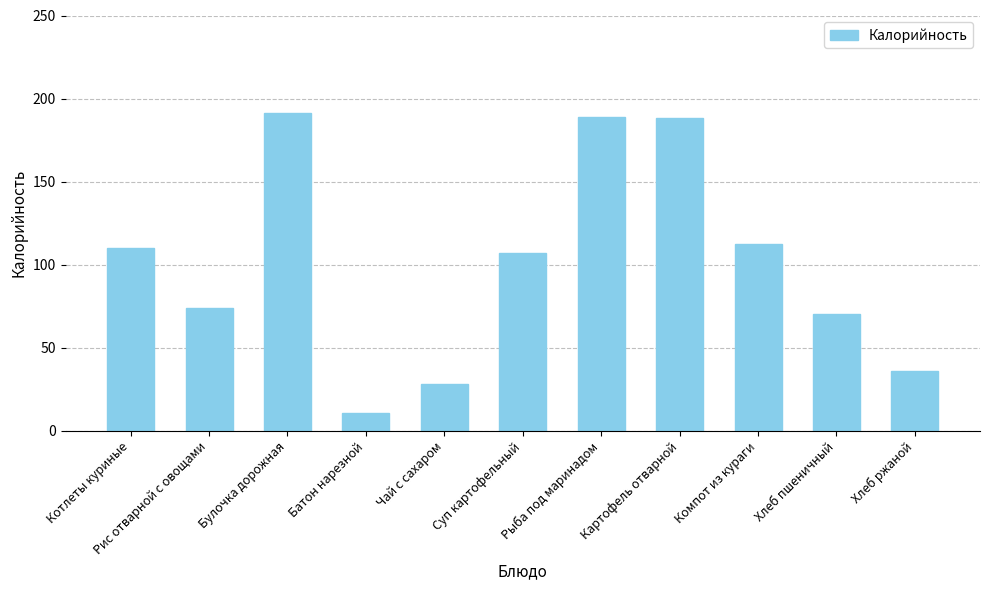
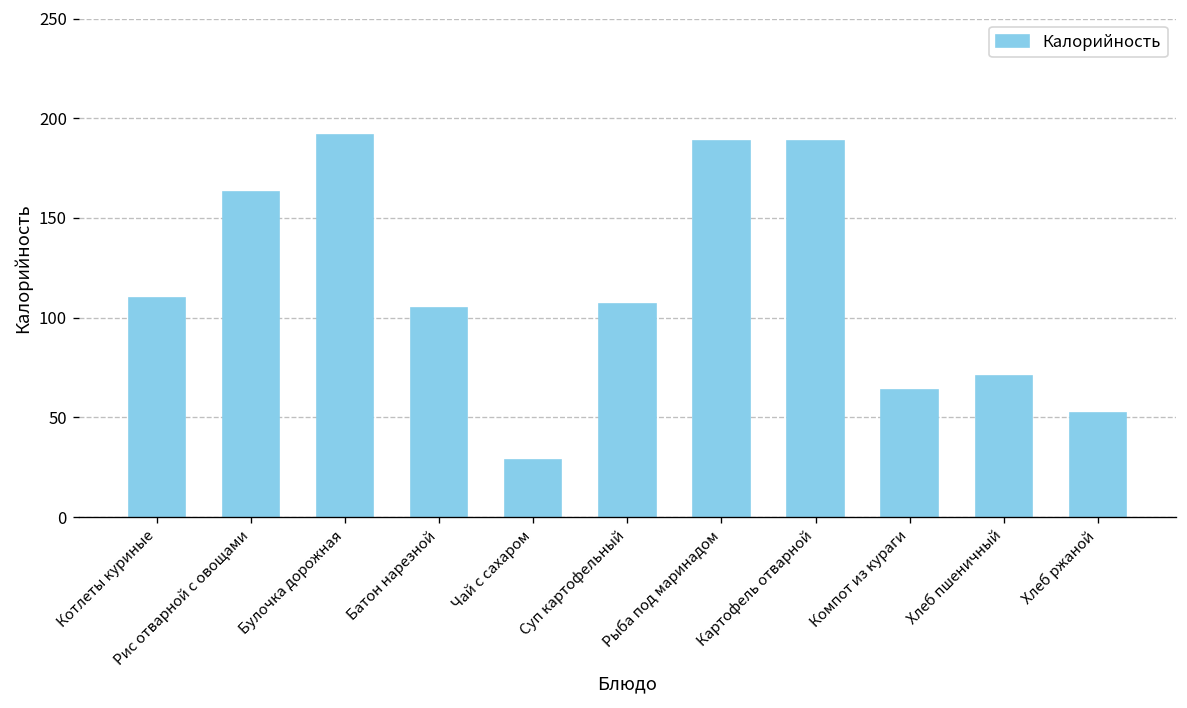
Рис отварной с овощами: 74 -> 163
Батон нарезной: 11 -> 105
Компот из кураги: 112 -> 64
Хлеб ржаной: 36 -> 52
